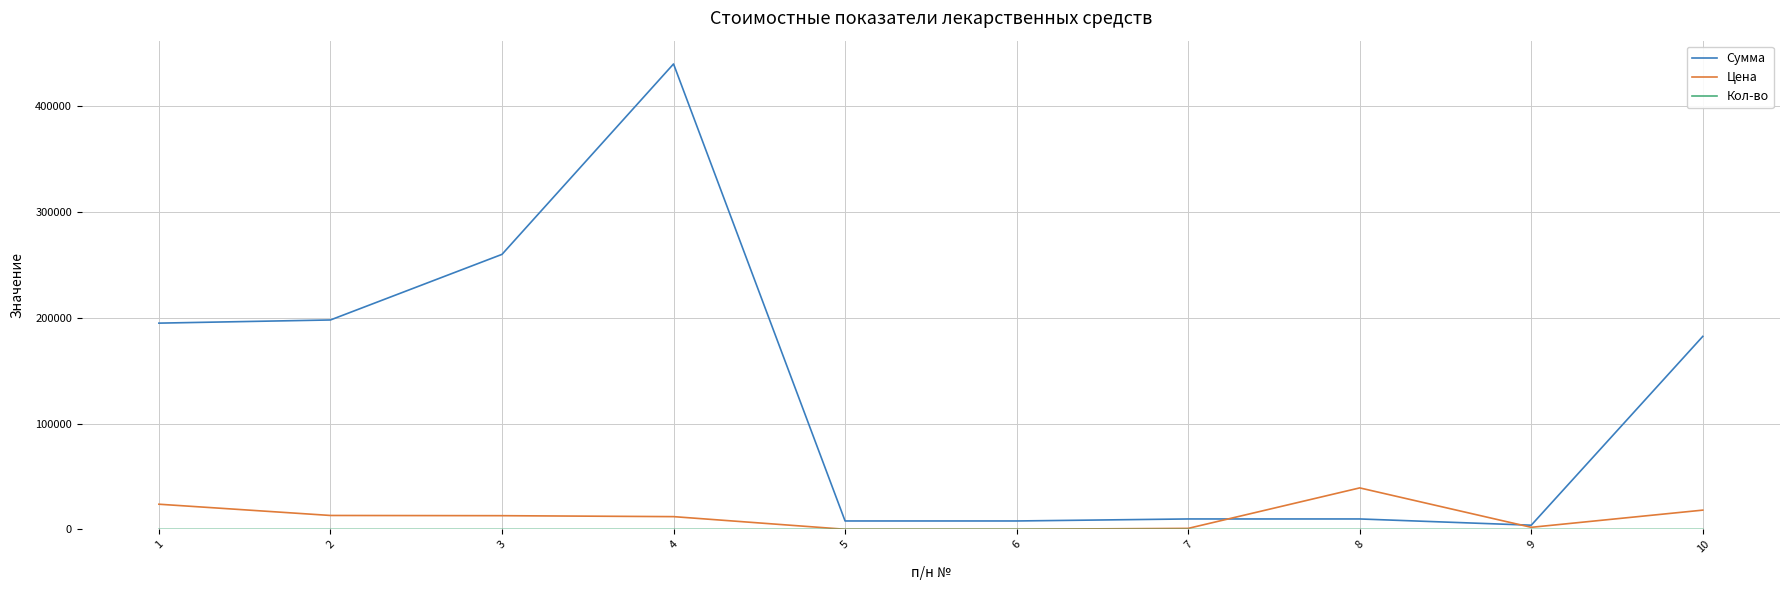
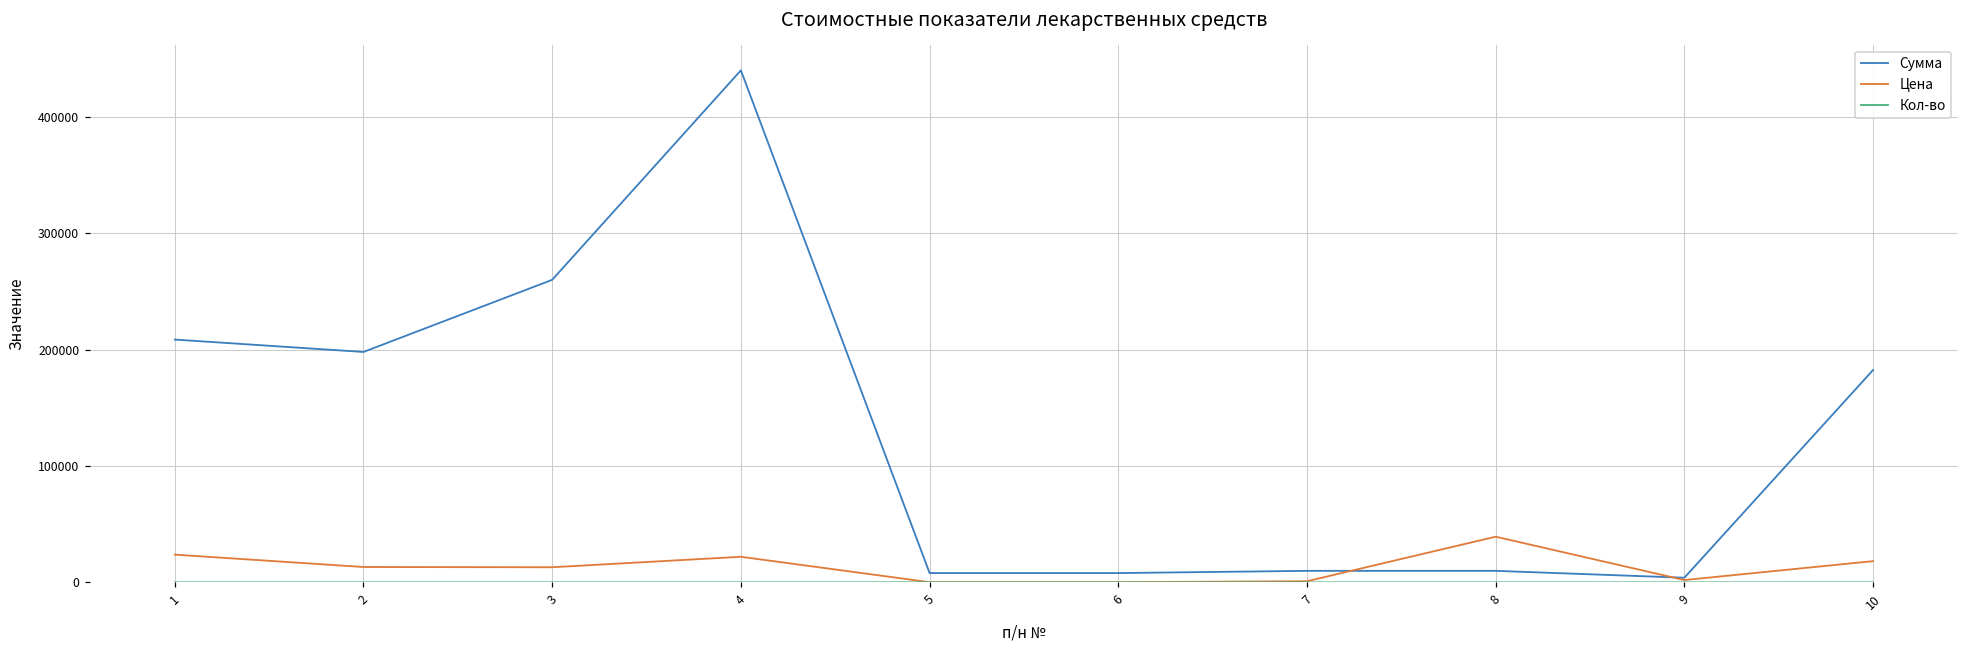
Сумма, 1: 195000 -> 209000
Цена, 4: 12000 -> 22000
